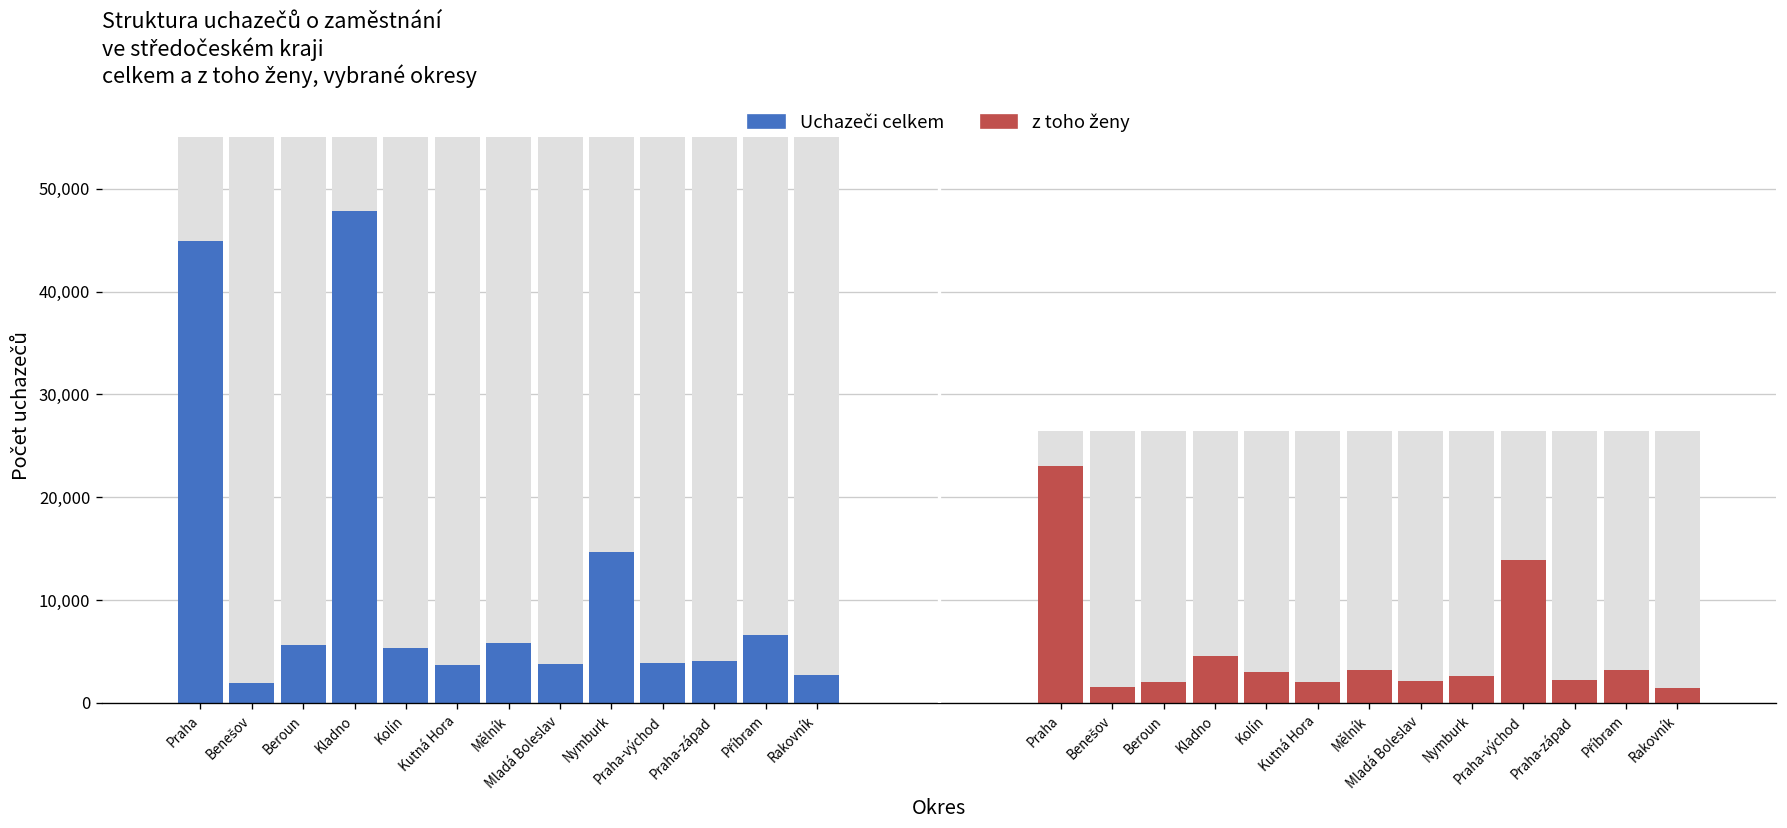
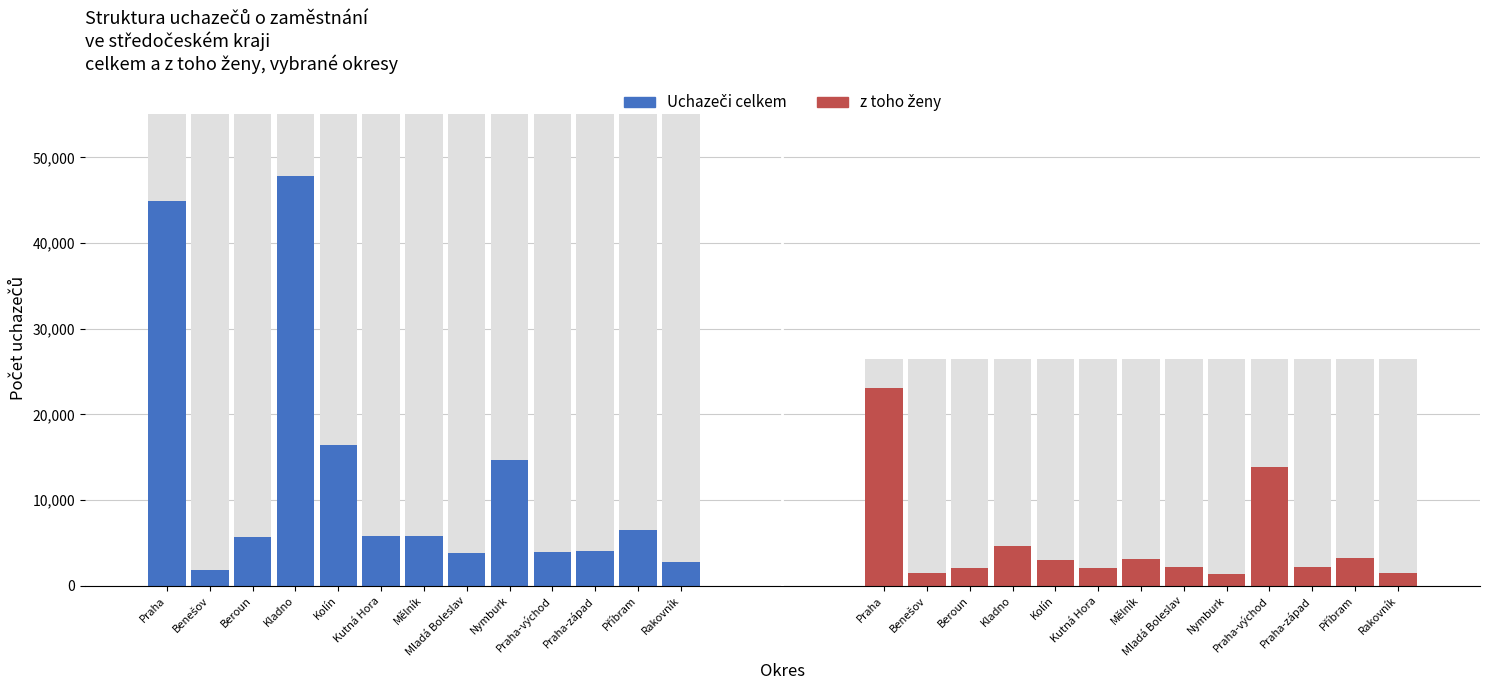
Uchazeči celkem, Kolín: 5,000 -> 16,000
Uchazeči celkem, Kutná Hora: 4,000 -> 6,000
z toho ženy, Nymburk: 3,000 -> 1,000
